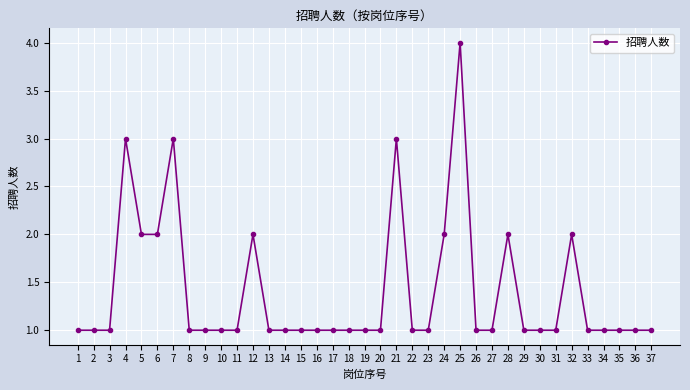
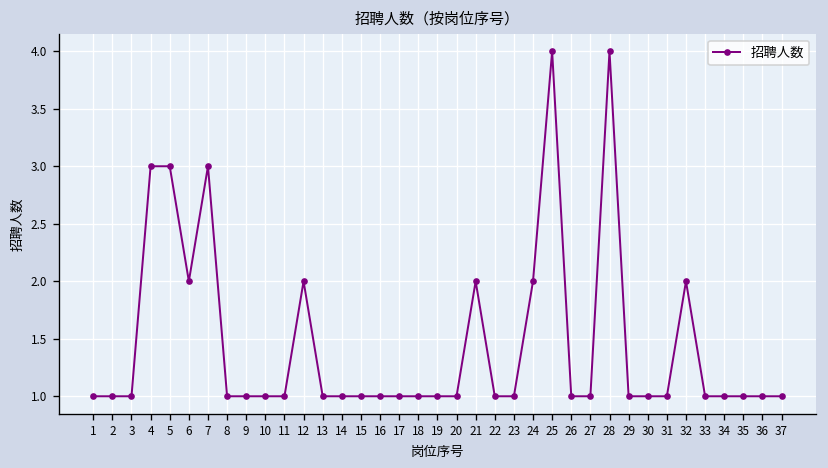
5: 2 -> 3
21: 3 -> 2
28: 2 -> 4
